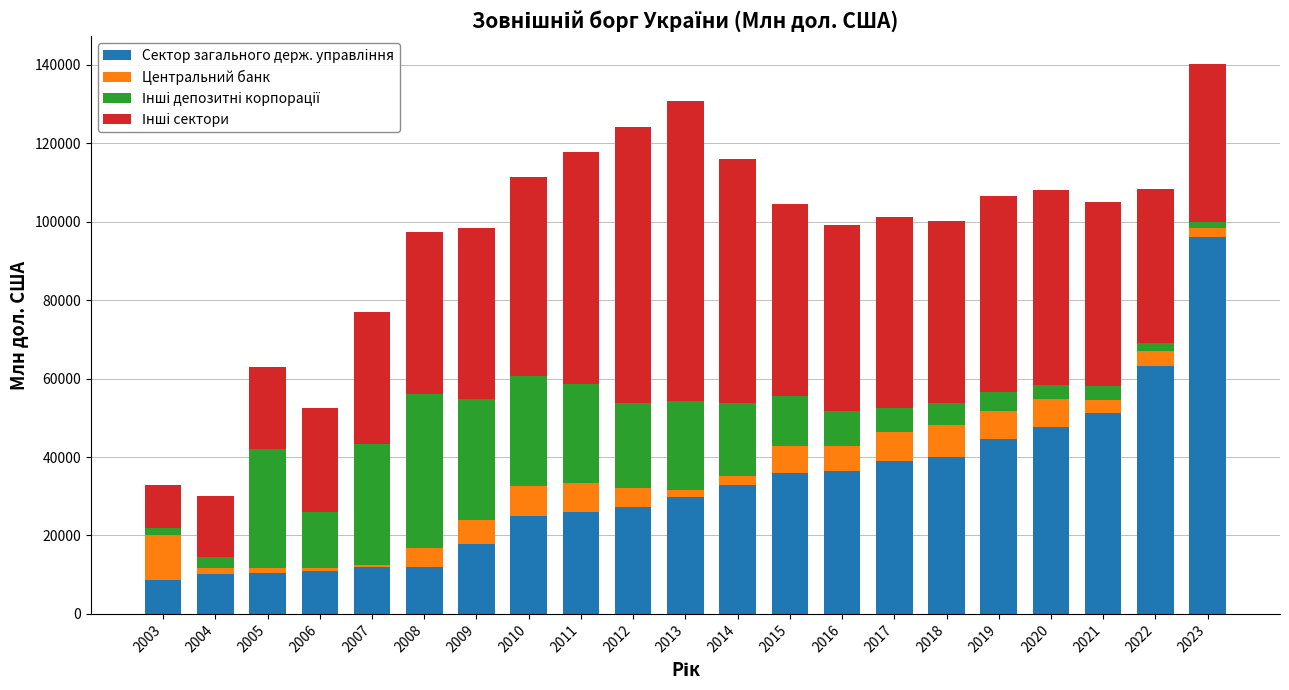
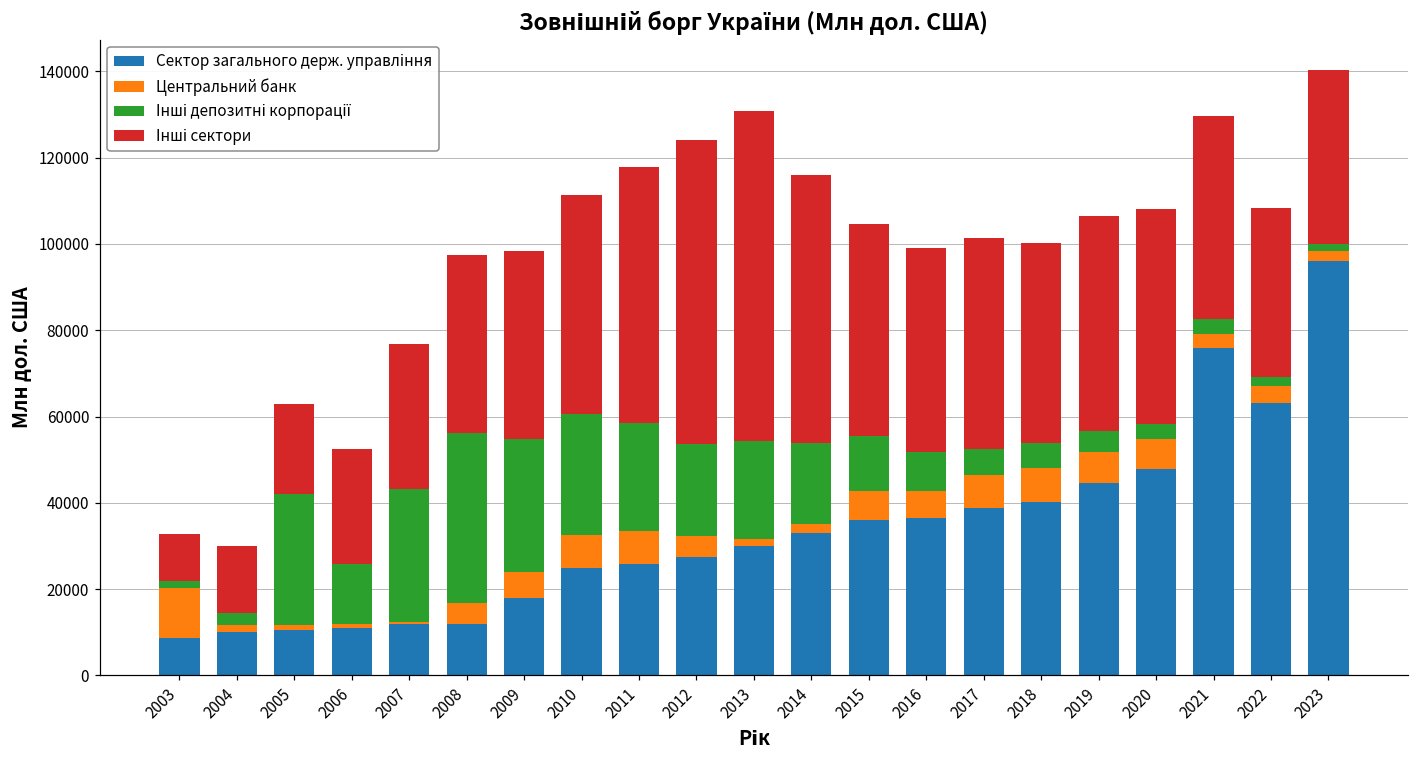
Сектор загального держ. управління, 2021: 51000 -> 76000
